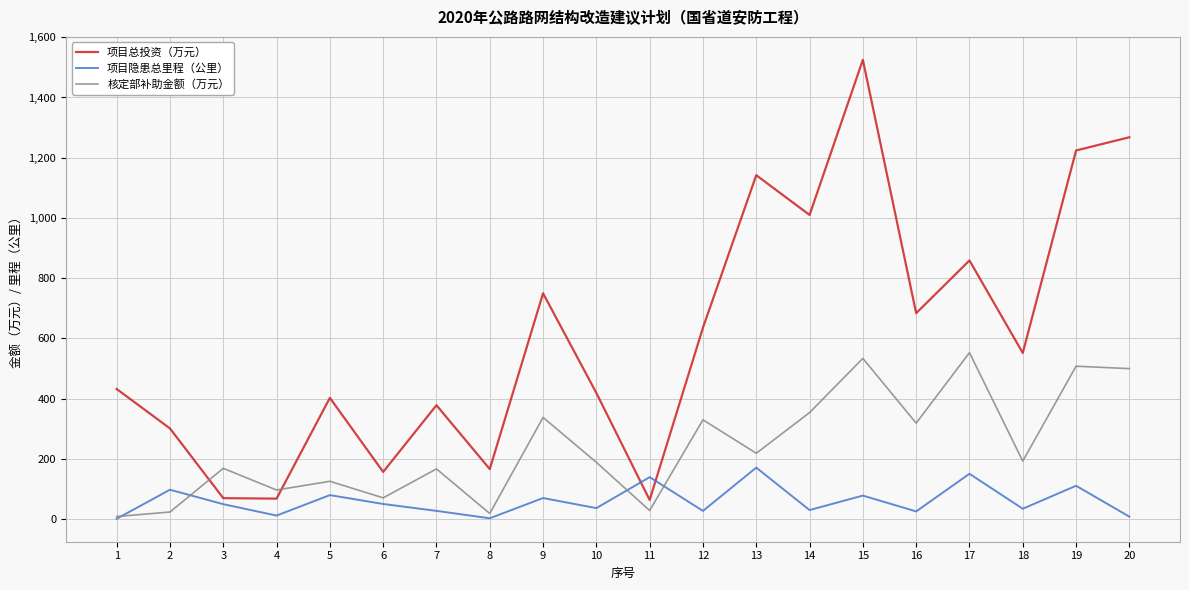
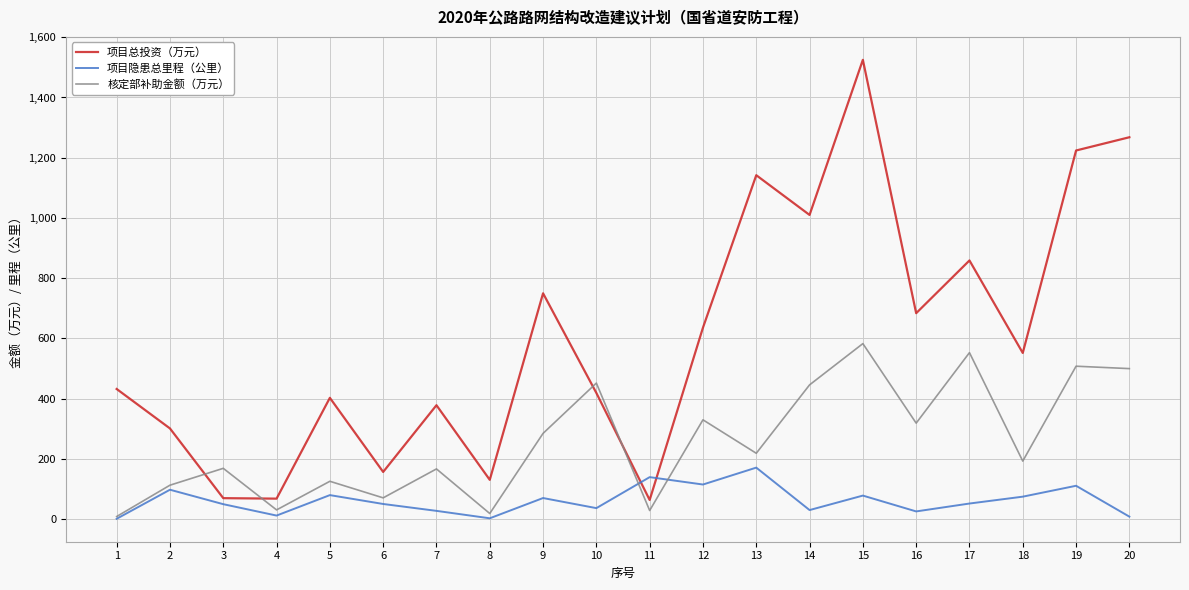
核定部补助金额（万元）, 2: 20 -> 110
核定部补助金额（万元）, 4: 100 -> 30
项目总投资（万元）, 8: 170 -> 130
核定部补助金额（万元）, 9: 340 -> 290
核定部补助金额（万元）, 10: 190 -> 450
项目隐患总里程（公里）, 12: 30 -> 120
核定部补助金额（万元）, 14: 350 -> 450
核定部补助金额（万元）, 15: 530 -> 580
项目隐患总里程（公里）, 17: 150 -> 50
项目隐患总里程（公里）, 18: 30 -> 70
